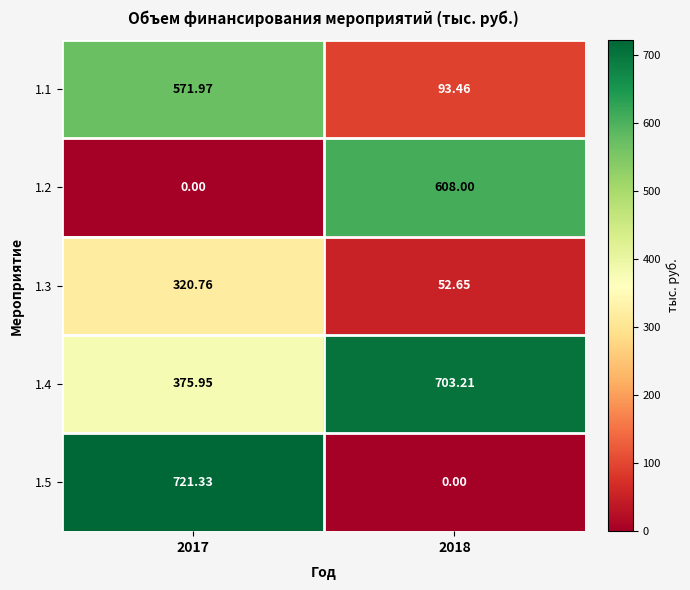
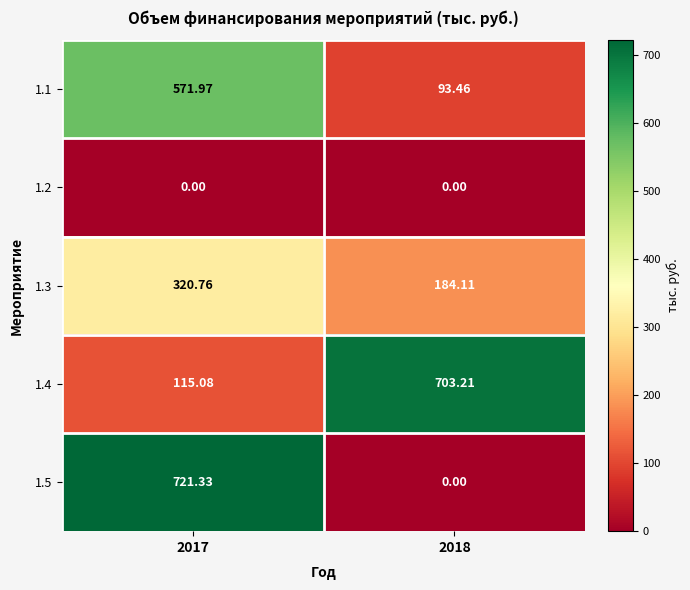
1.2, 2018: 608.00 -> 0.00
1.3, 2018: 52.65 -> 184.11
1.4, 2017: 375.95 -> 115.08
